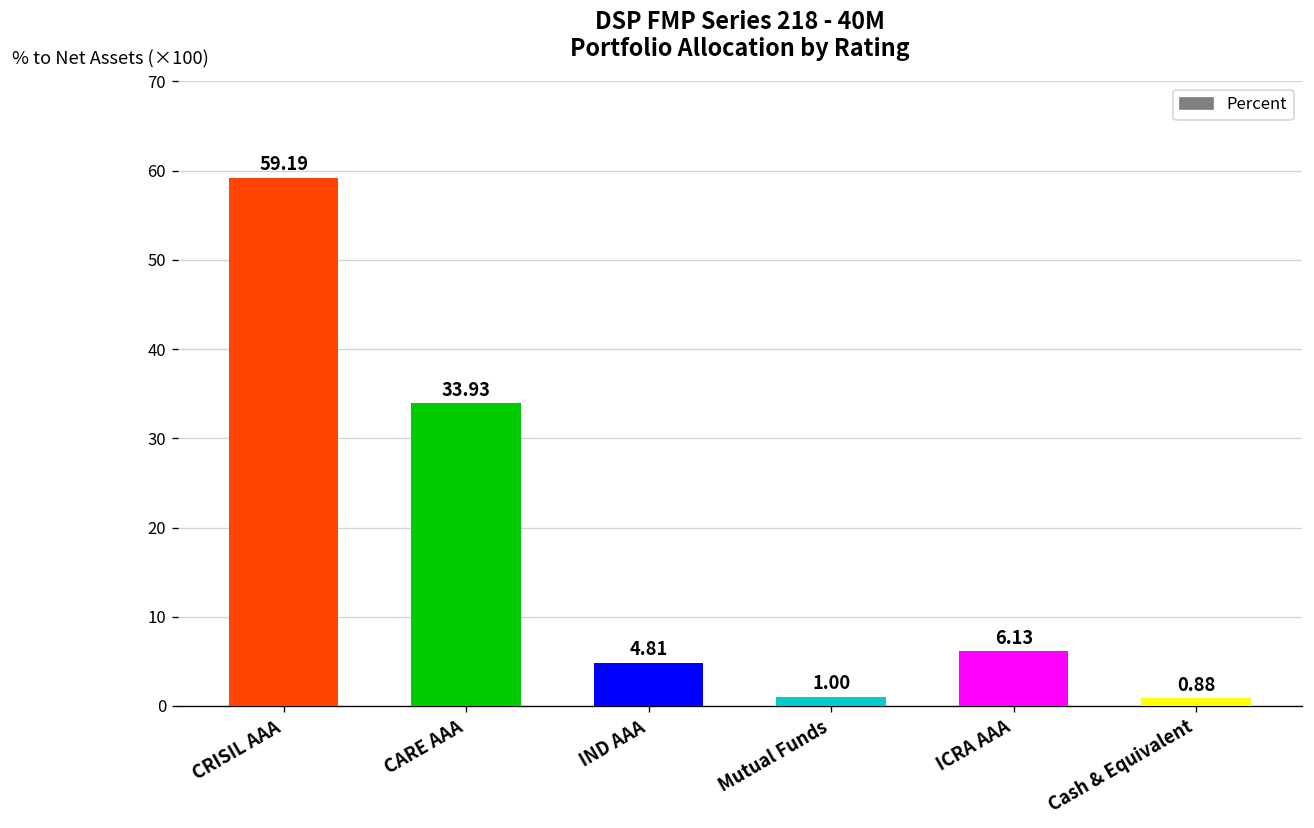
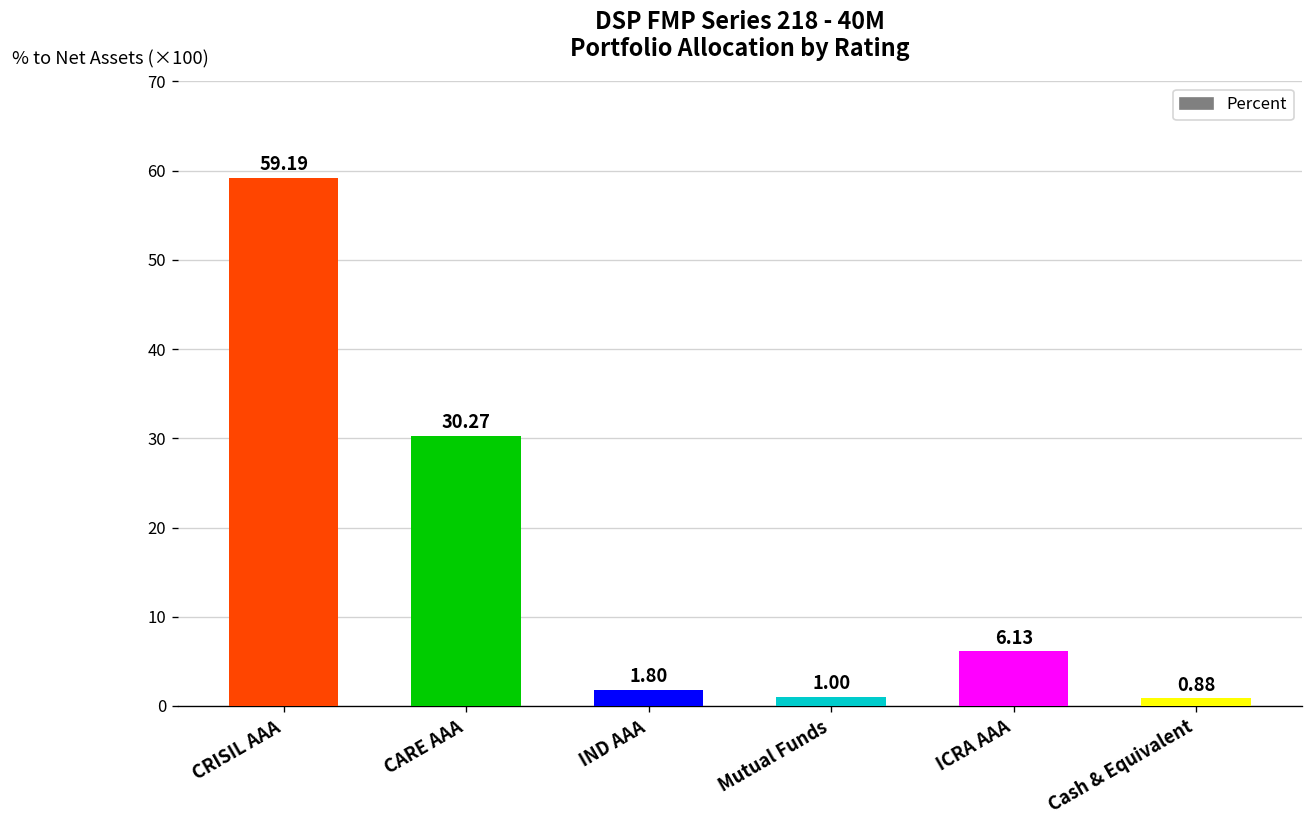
CARE AAA: 33.93 -> 30.27
IND AAA: 4.81 -> 1.80
